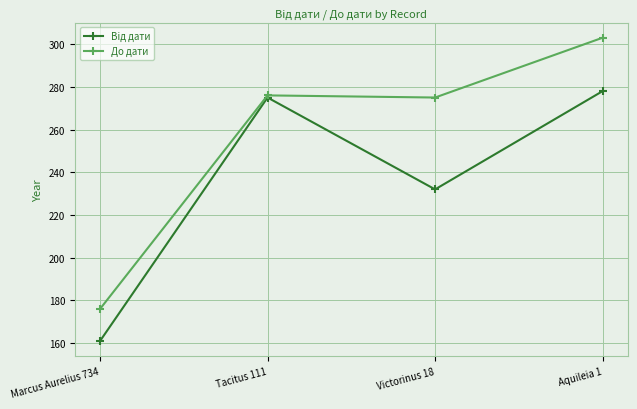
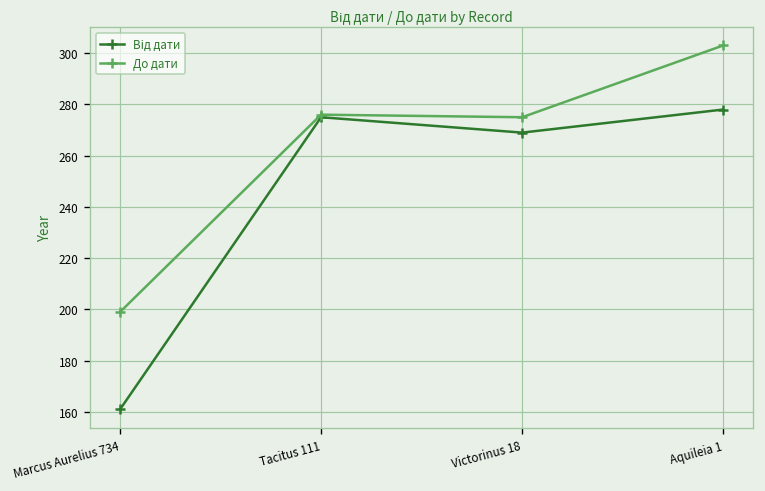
До дати, Marcus Aurelius 734: 176 -> 199
Від дати, Victorinus 18: 232 -> 269
